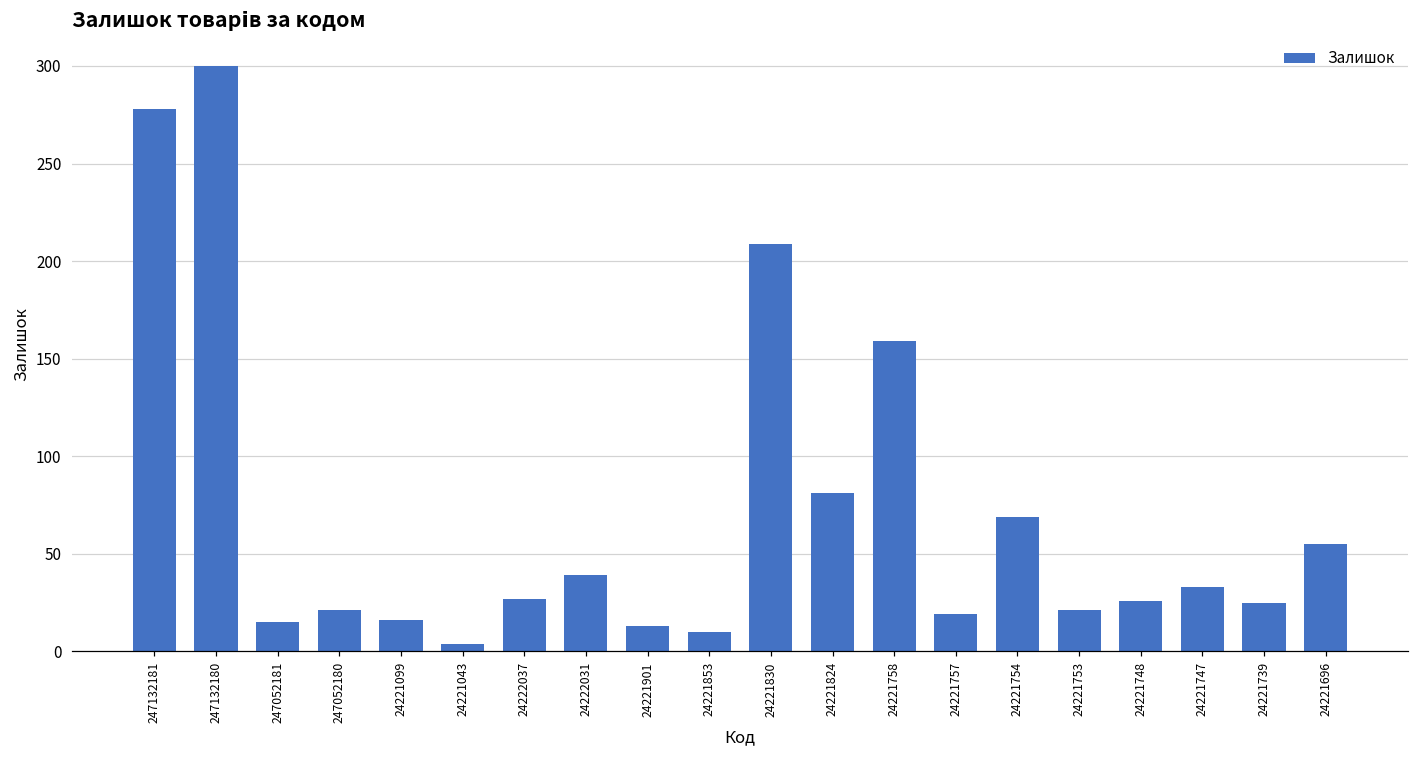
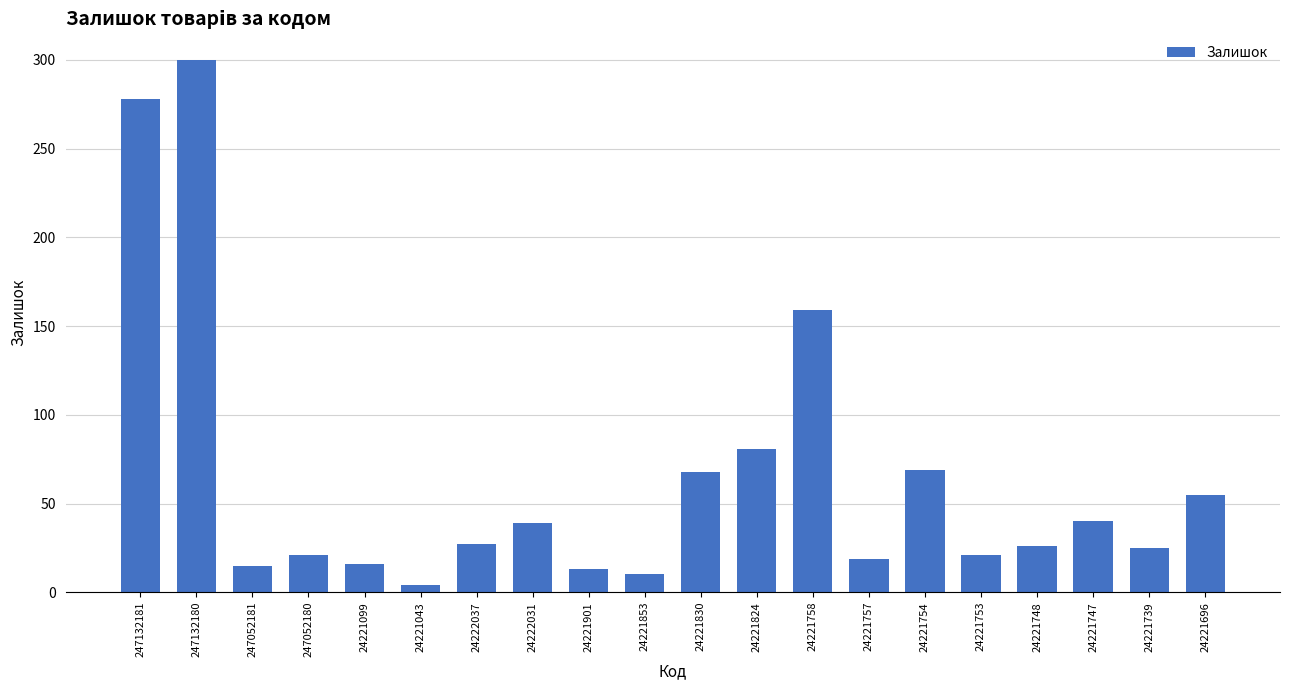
24221830: 209 -> 68
24221747: 33 -> 40
